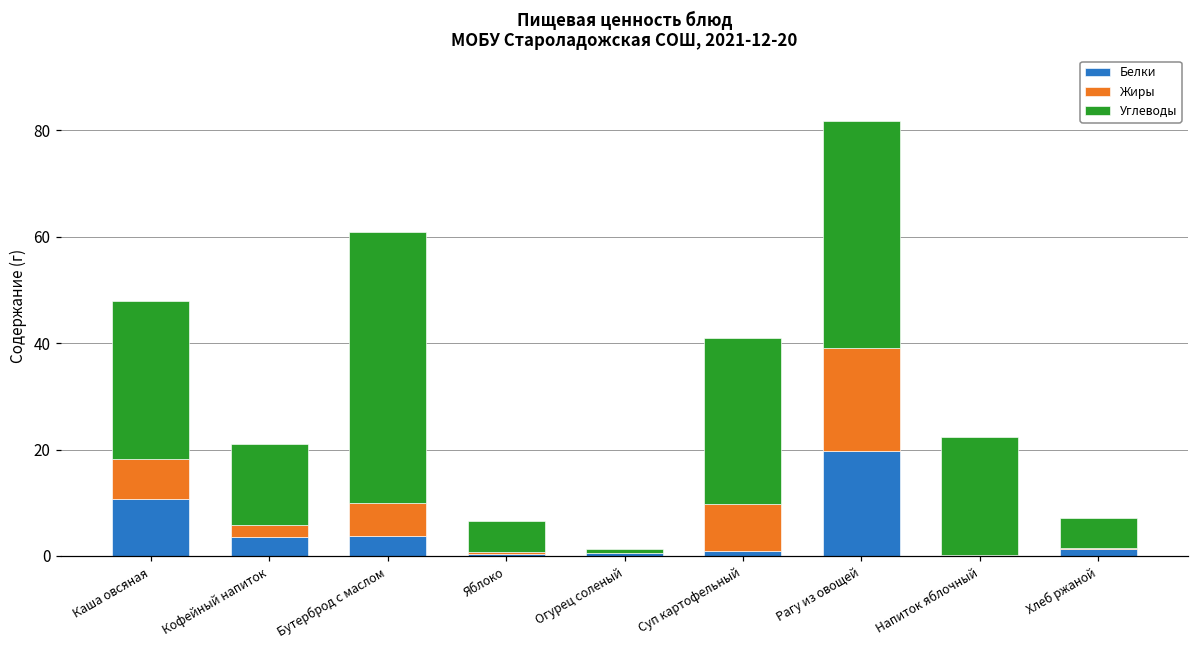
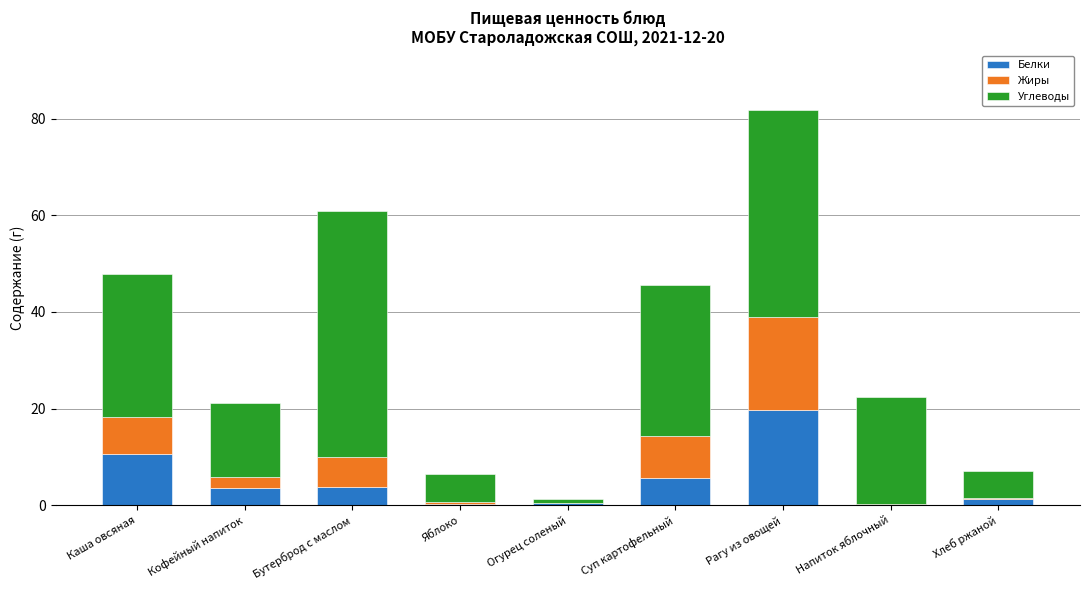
Белки, Суп картофельный: 1 -> 6
